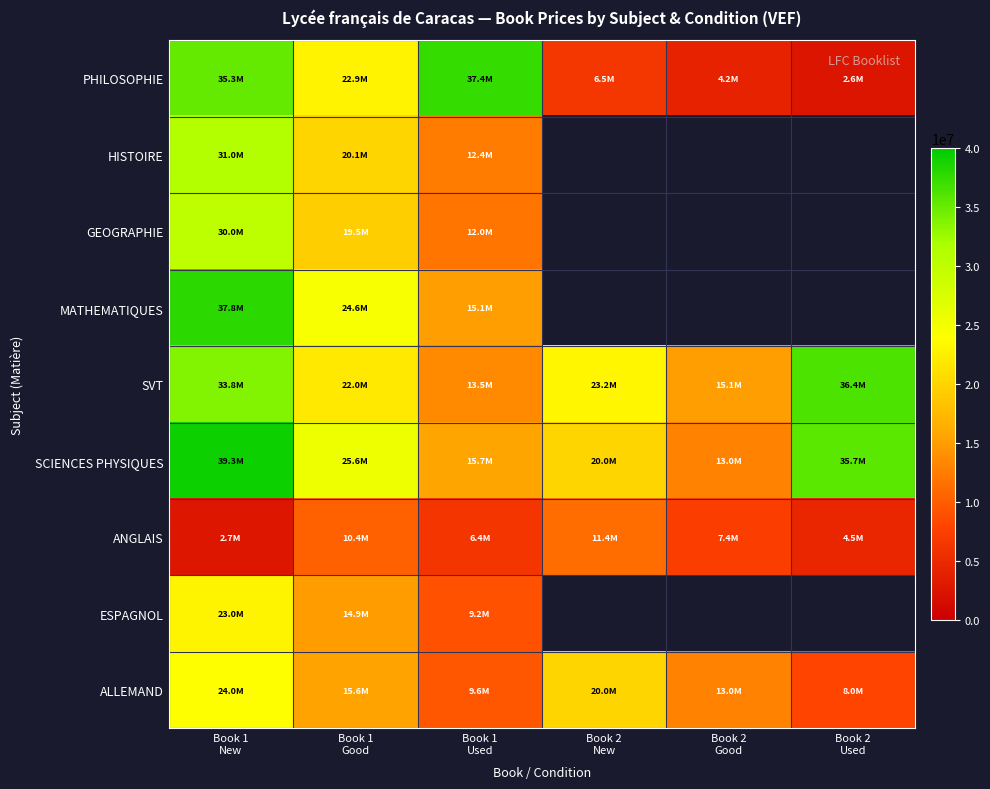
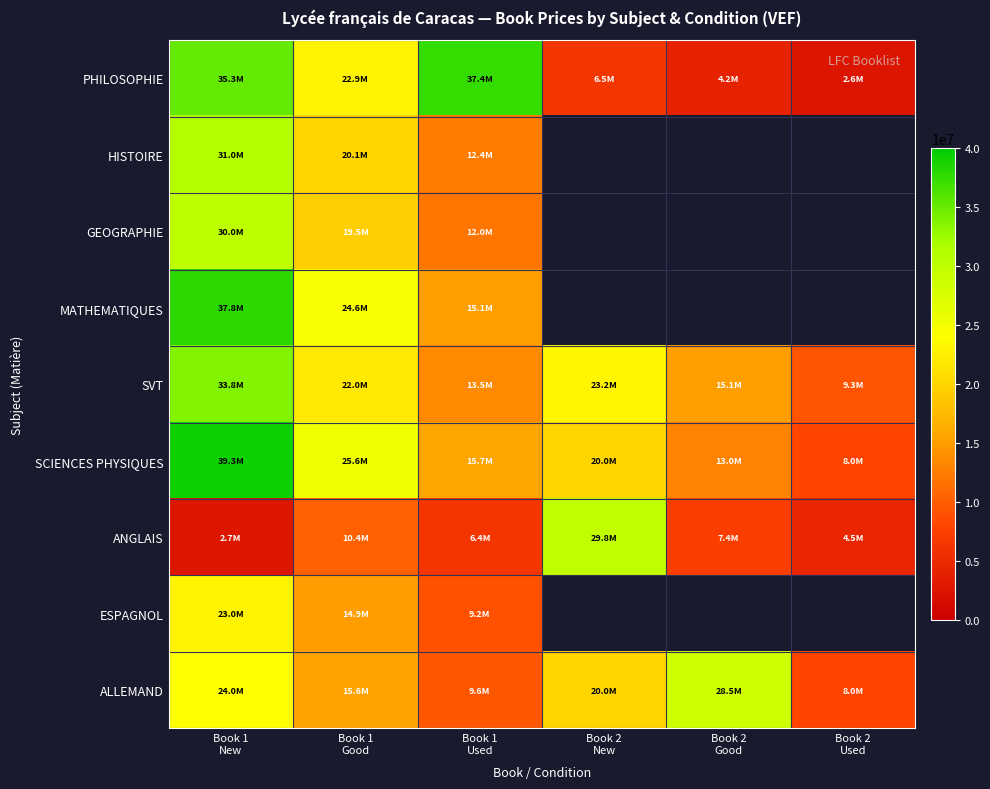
SVT, Book 2 Used: 36.4M -> 9.3M
SCIENCES PHYSIQUES, Book 2 Used: 35.7M -> 8.0M
ANGLAIS, Book 2 New: 11.4M -> 29.8M
ALLEMAND, Book 2 Good: 13.0M -> 28.5M
